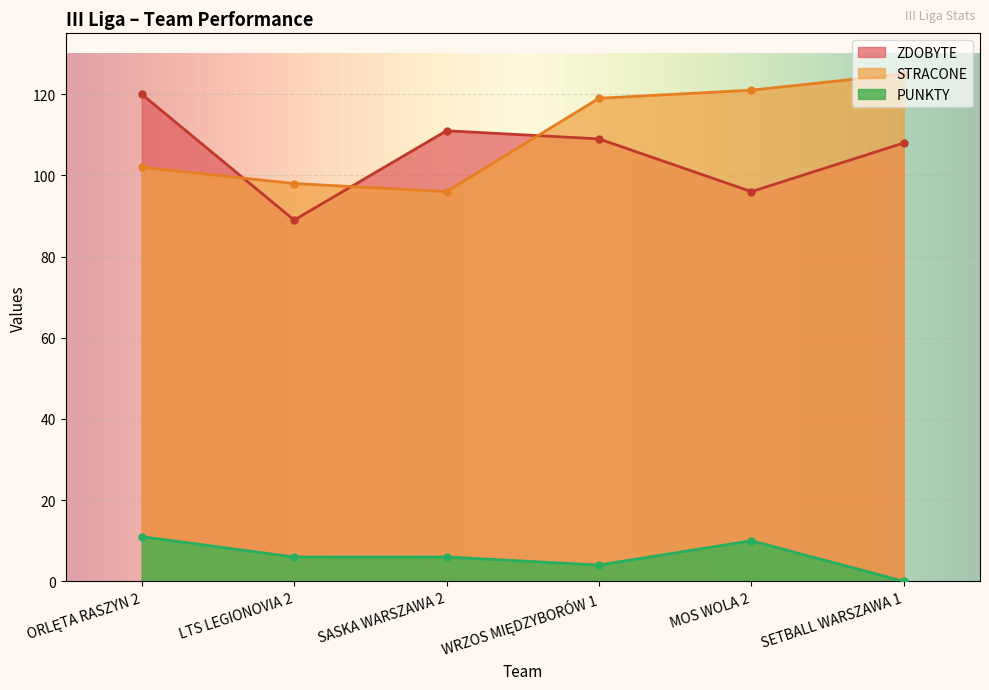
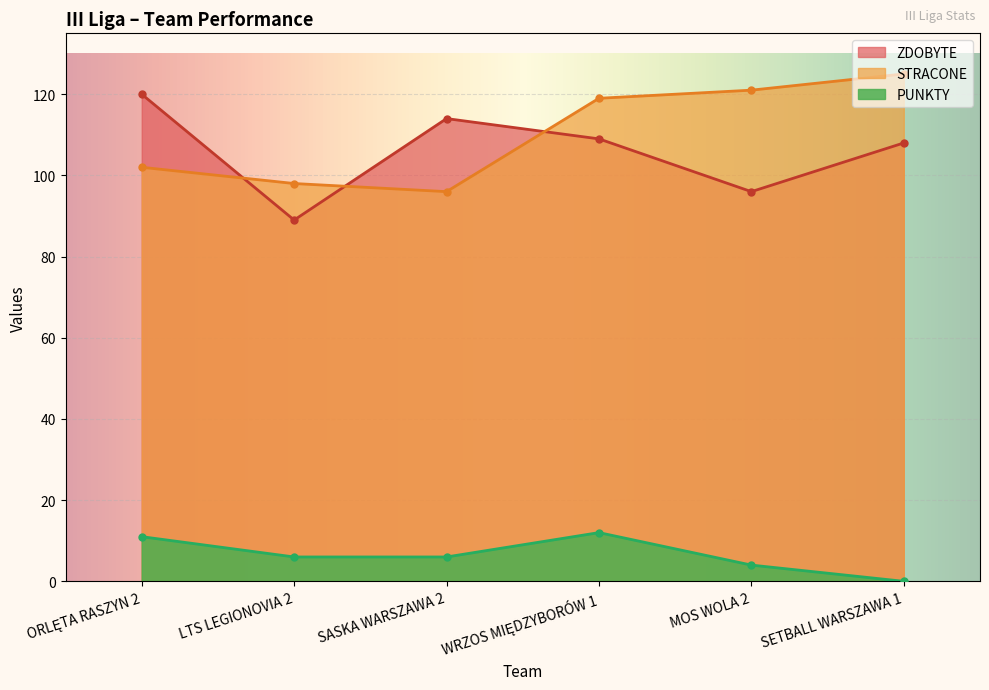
ZDOBYTE, SASKA WARSZAWA 2: 111 -> 114
PUNKTY, WRZOS MIĘDZYBORÓW 1: 4 -> 12
PUNKTY, MOS WOLA 2: 10 -> 4
